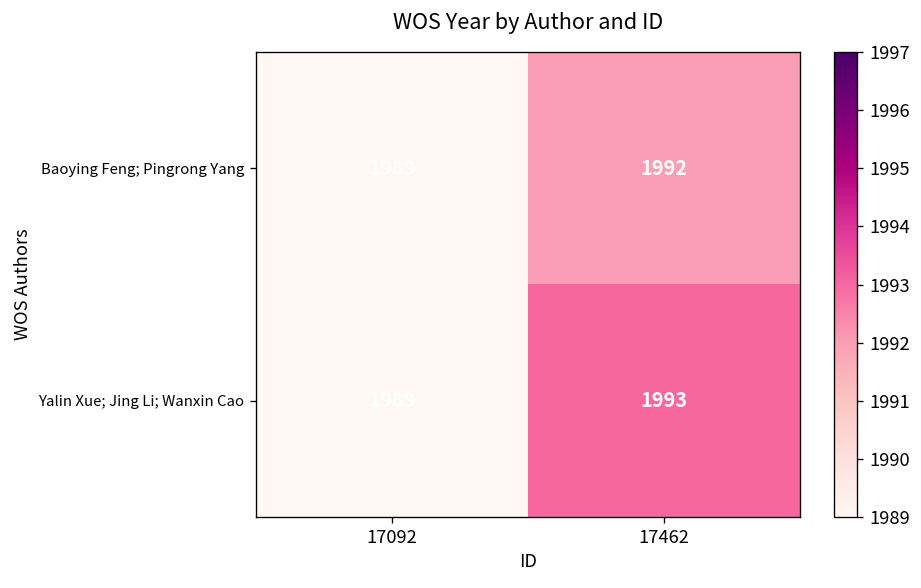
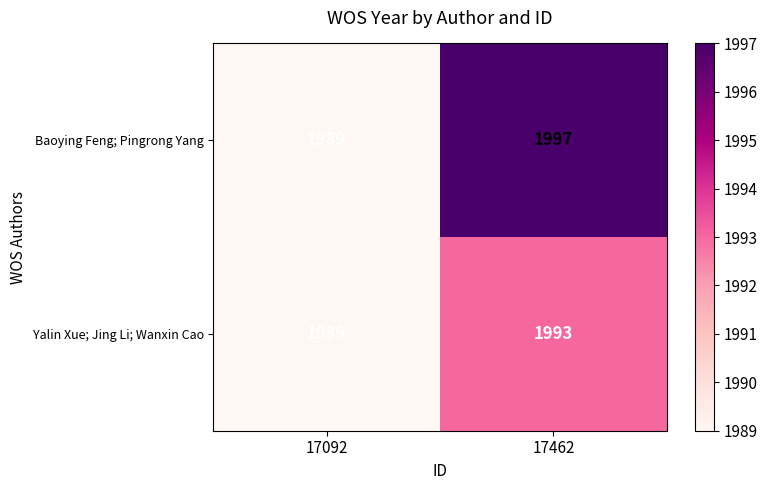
Baoying Feng; Pingrong Yang, 17462: 1992 -> 1997
